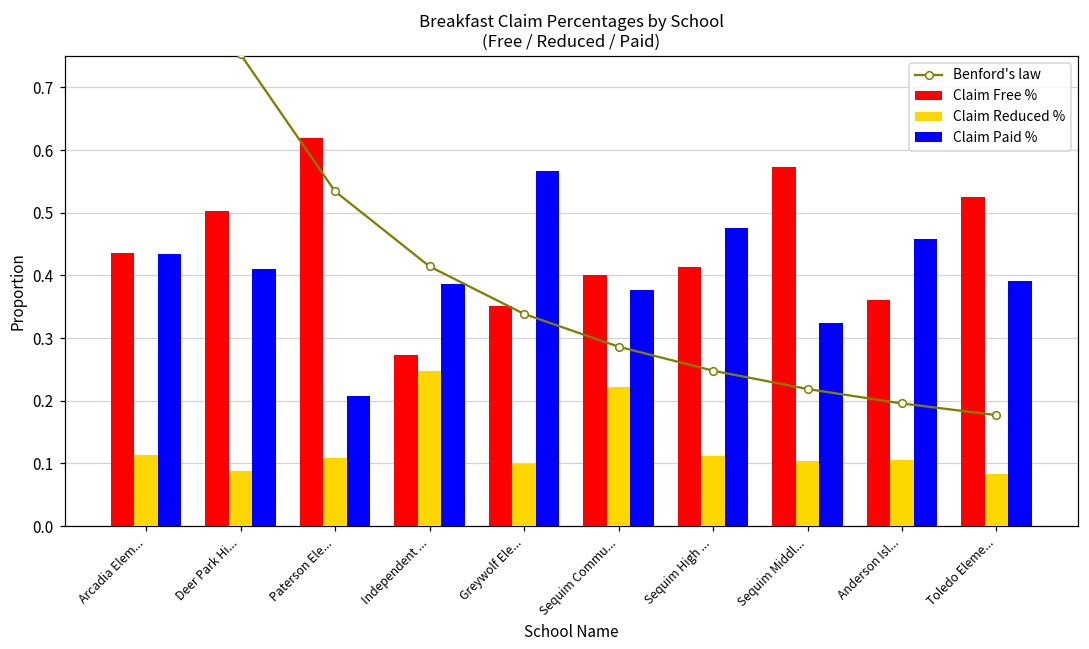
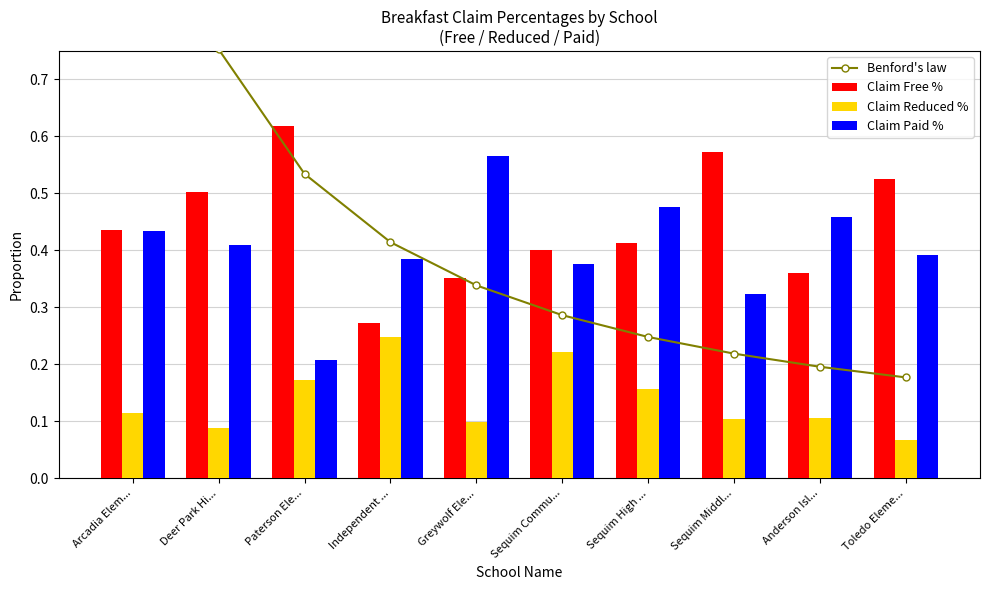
Claim Reduced %, Paterson Ele...: 0.11 -> 0.17
Claim Reduced %, Sequim High ...: 0.11 -> 0.16
Claim Reduced %, Toledo Eleme...: 0.08 -> 0.07
